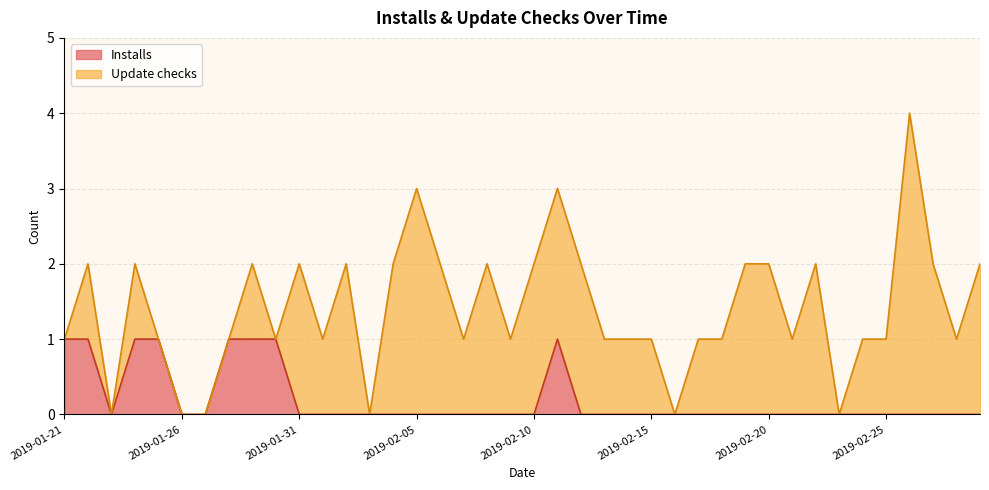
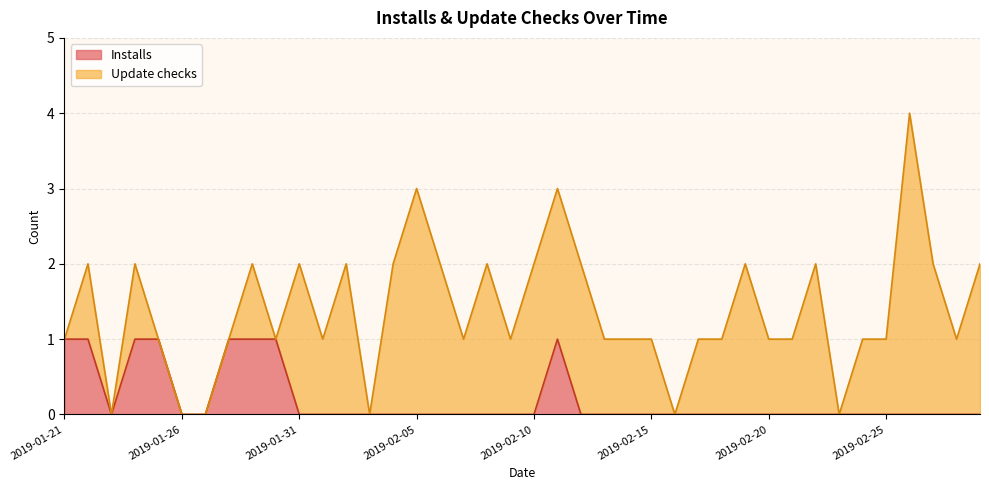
Update checks, 2019-02-20: 2 -> 1
